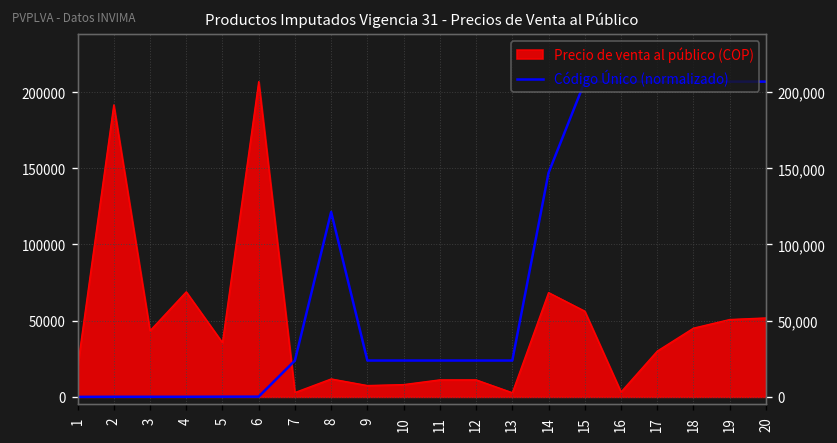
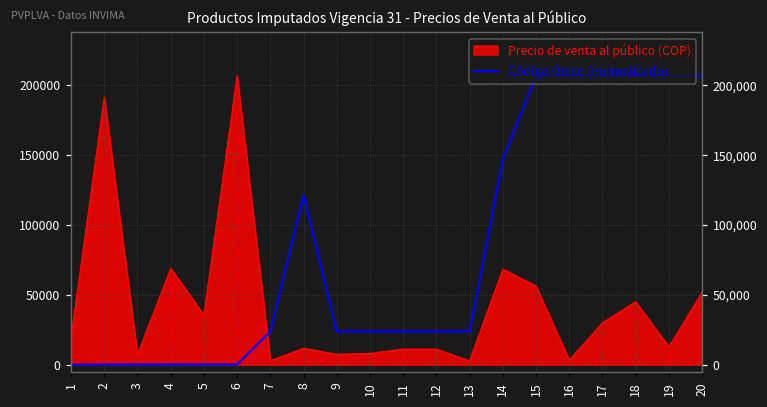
Precio de venta al público (COP), 3: 43000 -> 7000
Precio de venta al público (COP), 19: 51000 -> 13000
